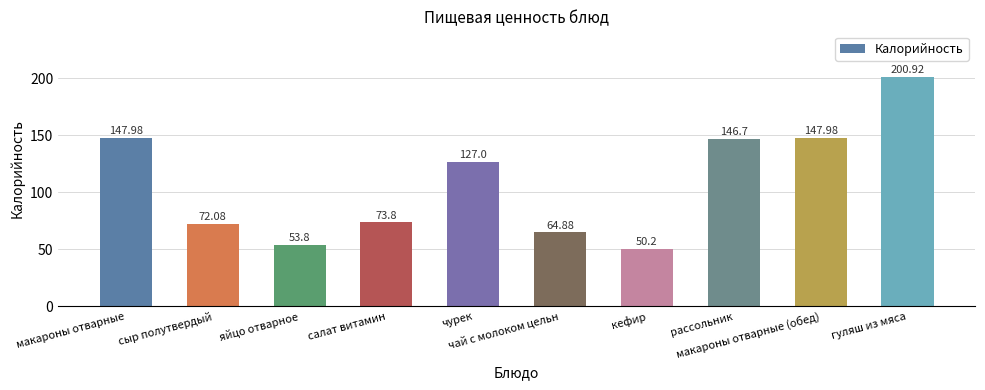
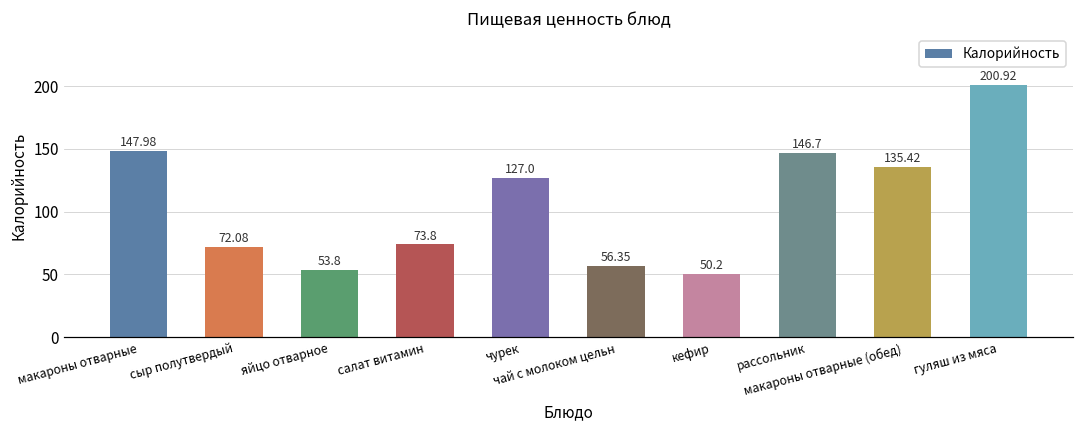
чай с молоком цельн: 64.88 -> 56.35
макароны отварные (обед): 147.98 -> 135.42
